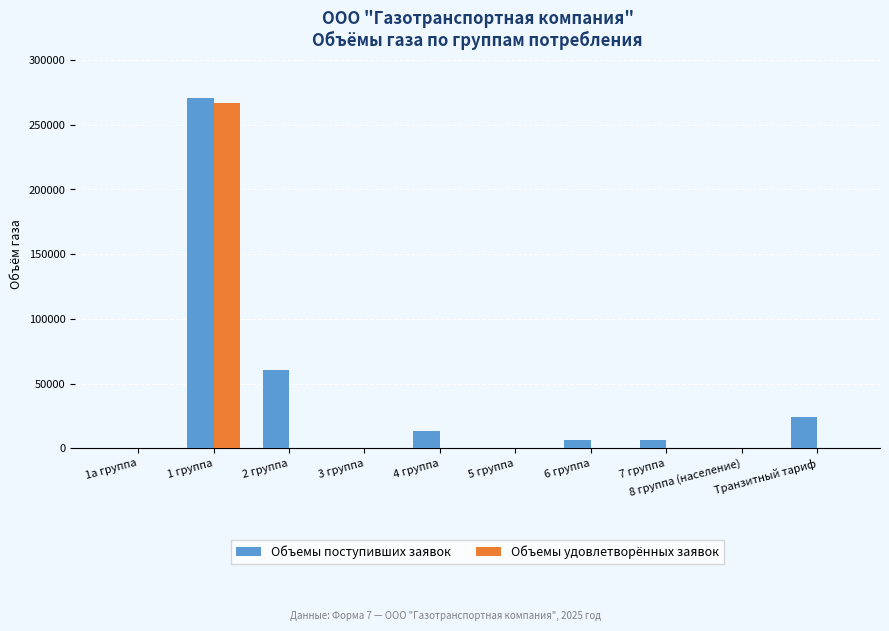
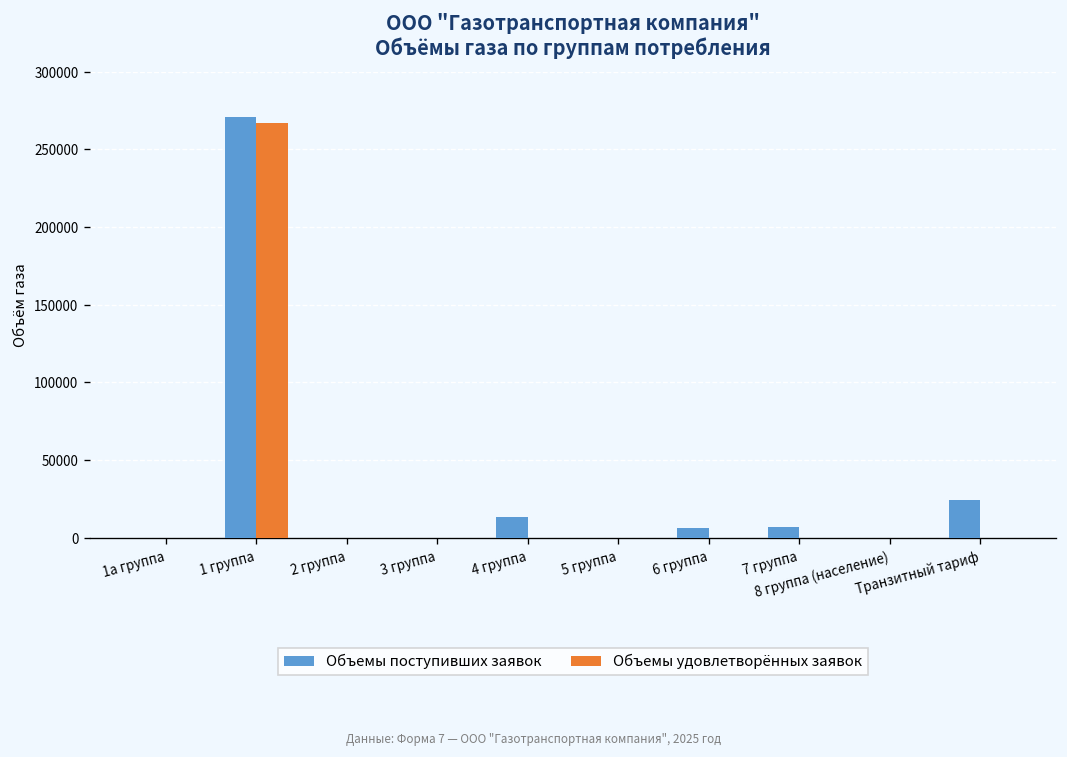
Объемы поступивших заявок, 2 группа: 61000 -> 0
